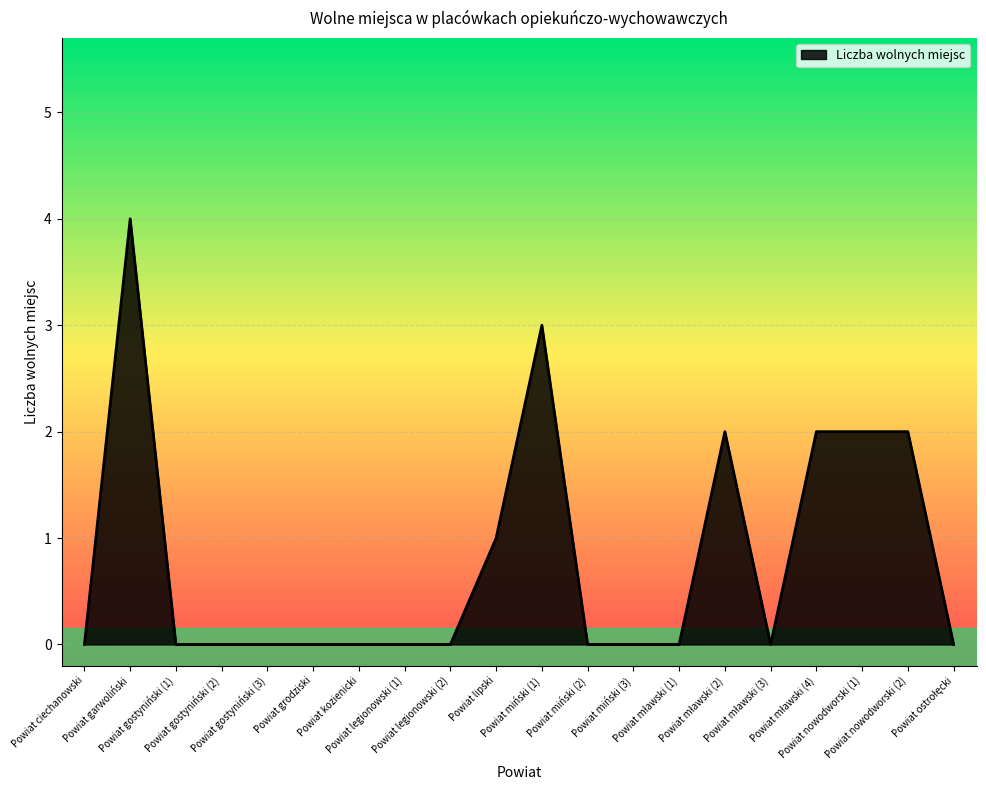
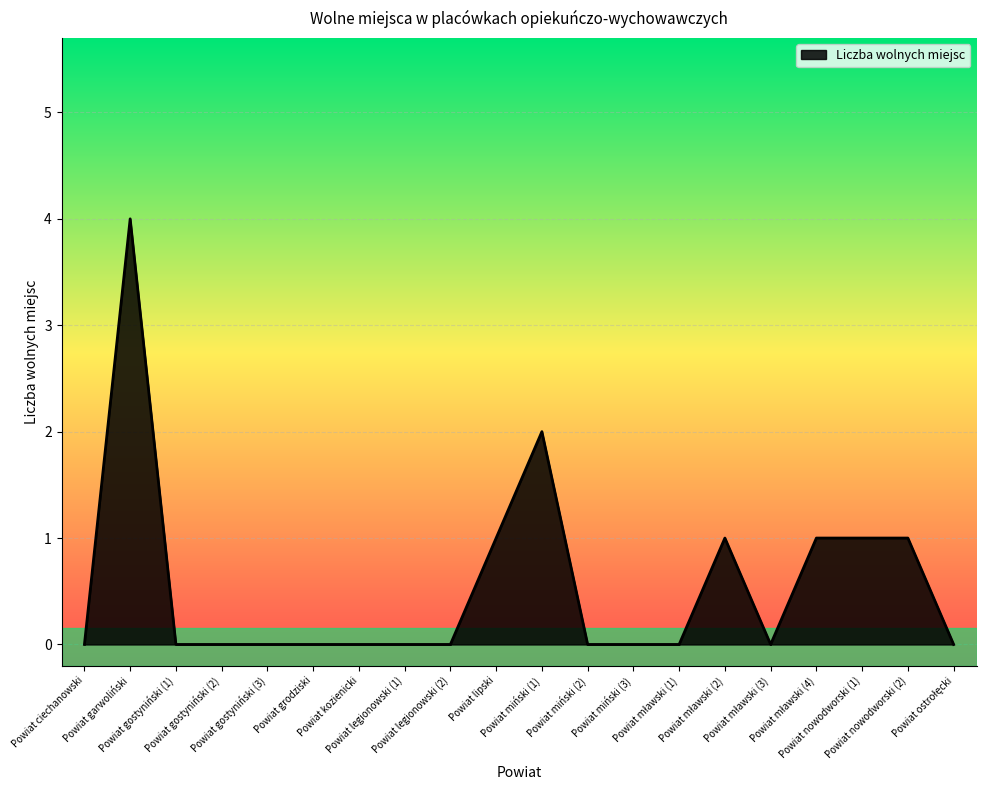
Powiat miński (1): 3 -> 2
Powiat mławski (2): 2 -> 1
Powiat mławski (4): 2 -> 1
Powiat nowodworski (1): 2 -> 1
Powiat nowodworski (2): 2 -> 1
